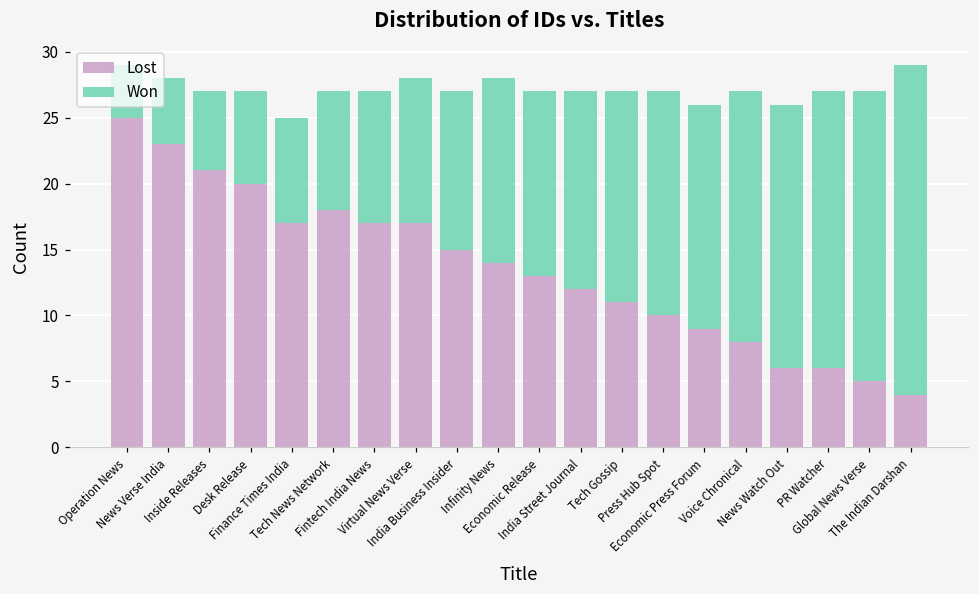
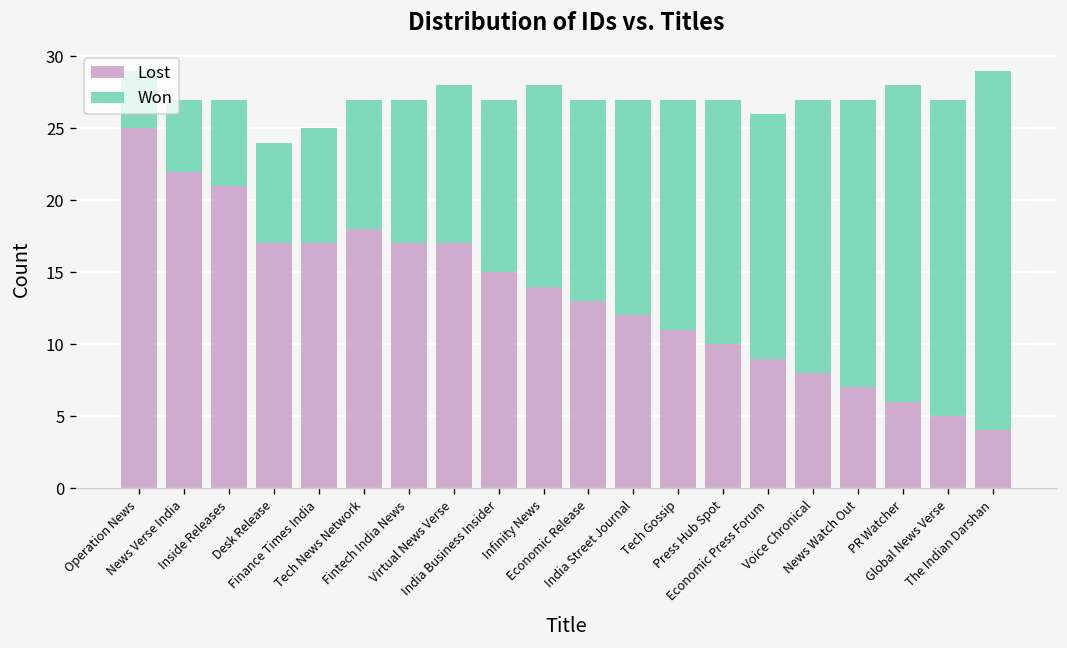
Lost, News Verse India: 23 -> 22
Lost, Desk Release: 20 -> 17
Lost, News Watch Out: 6 -> 7
Won, PR Watcher: 21 -> 22
